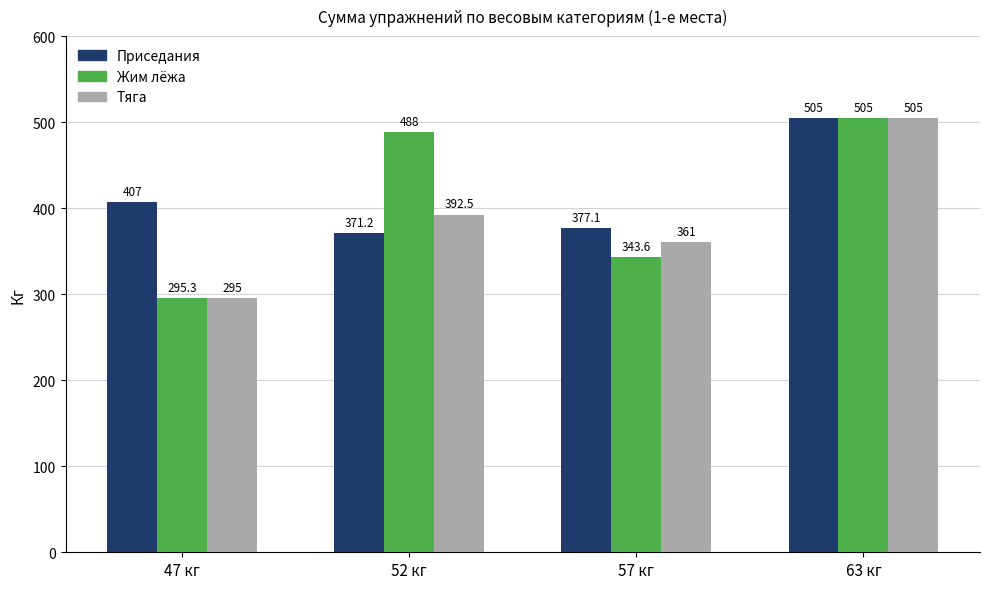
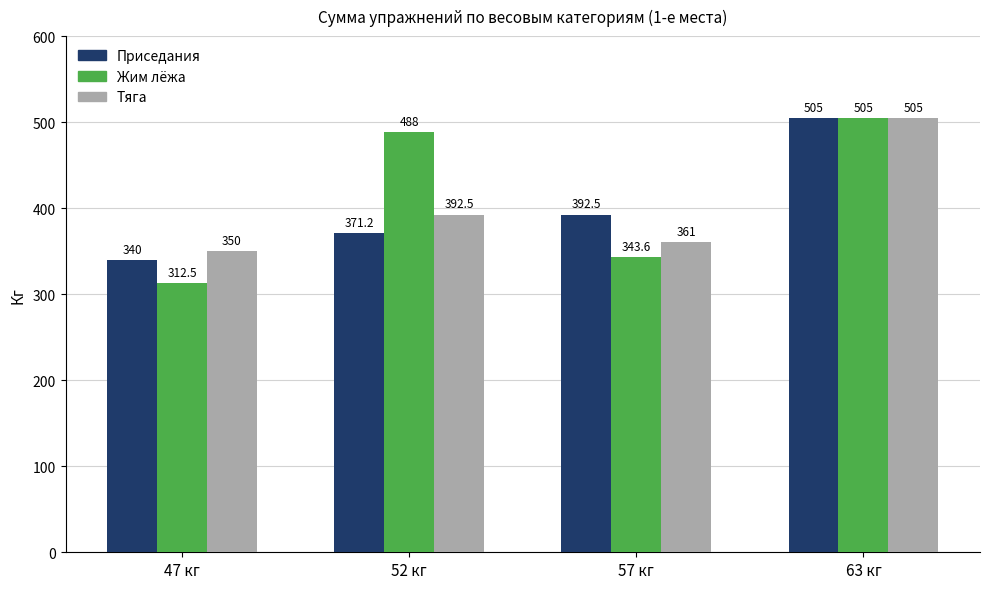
Приседания, 47 кг: 407 -> 340
Жим лёжа, 47 кг: 295.3 -> 312.5
Тяга, 47 кг: 295 -> 350
Приседания, 57 кг: 377.1 -> 392.5
